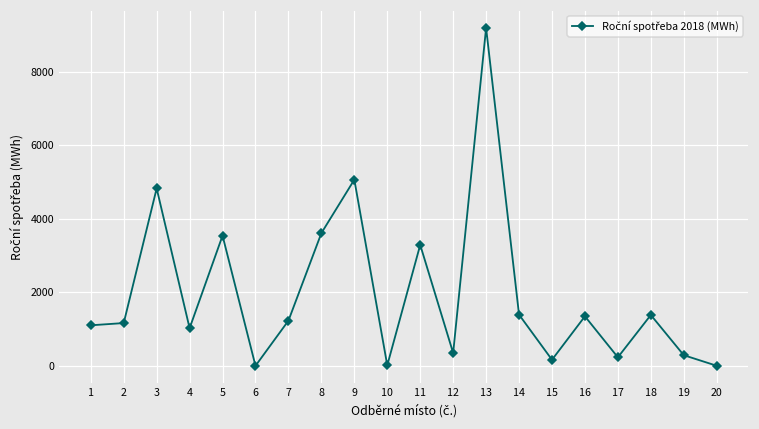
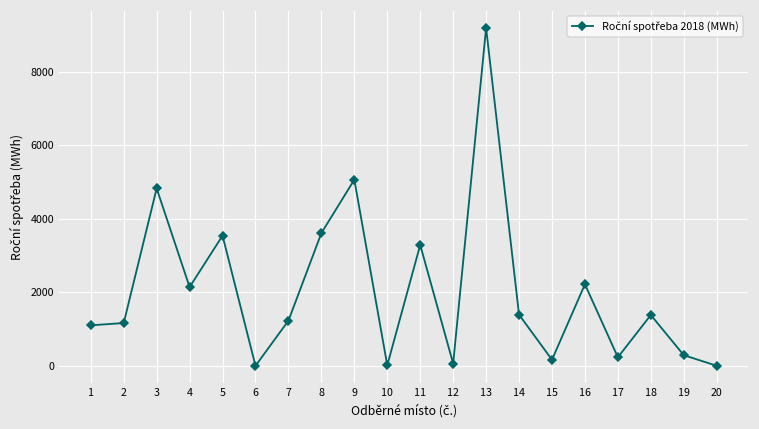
4: 1000 -> 2100
12: 300 -> 100
16: 1300 -> 2200
